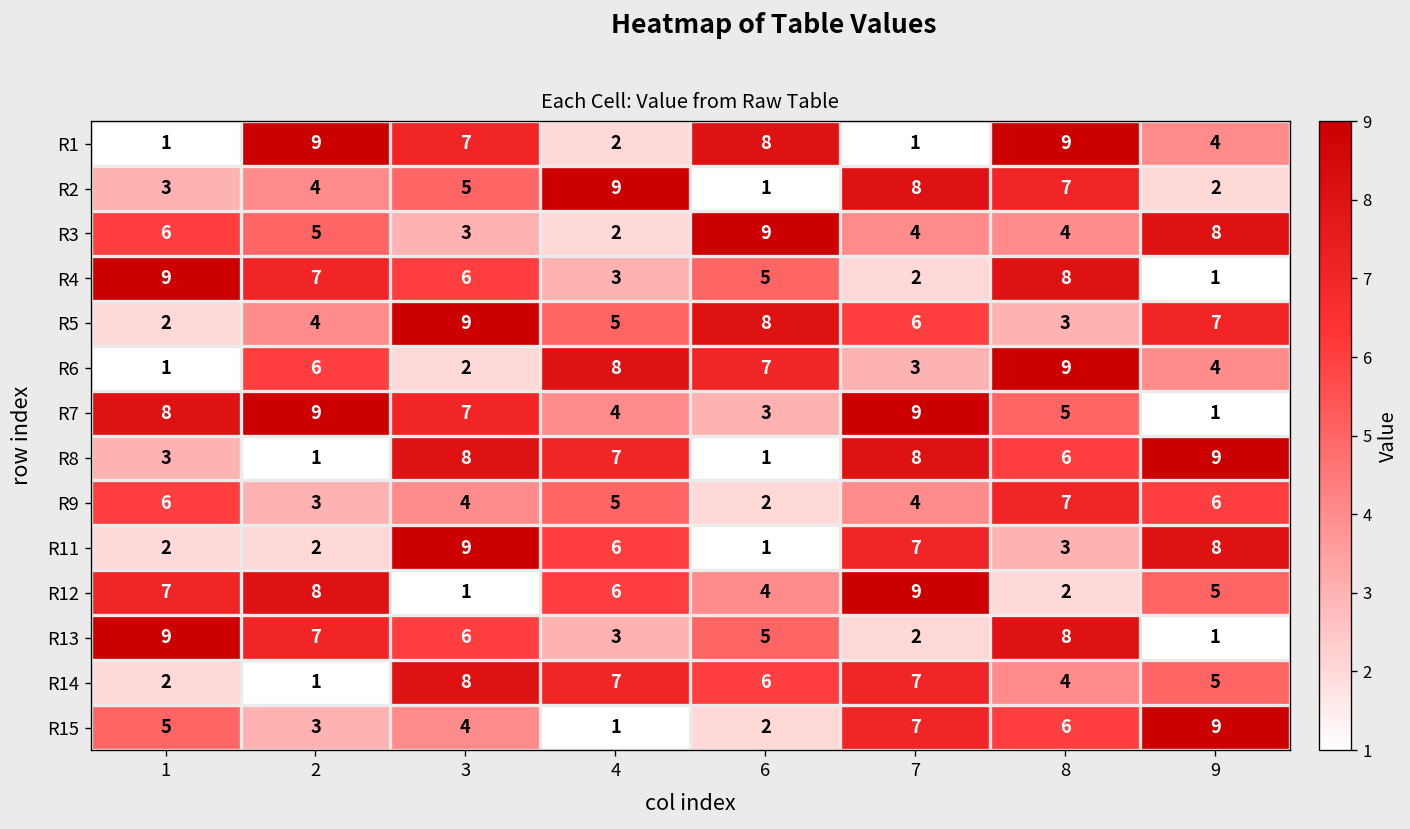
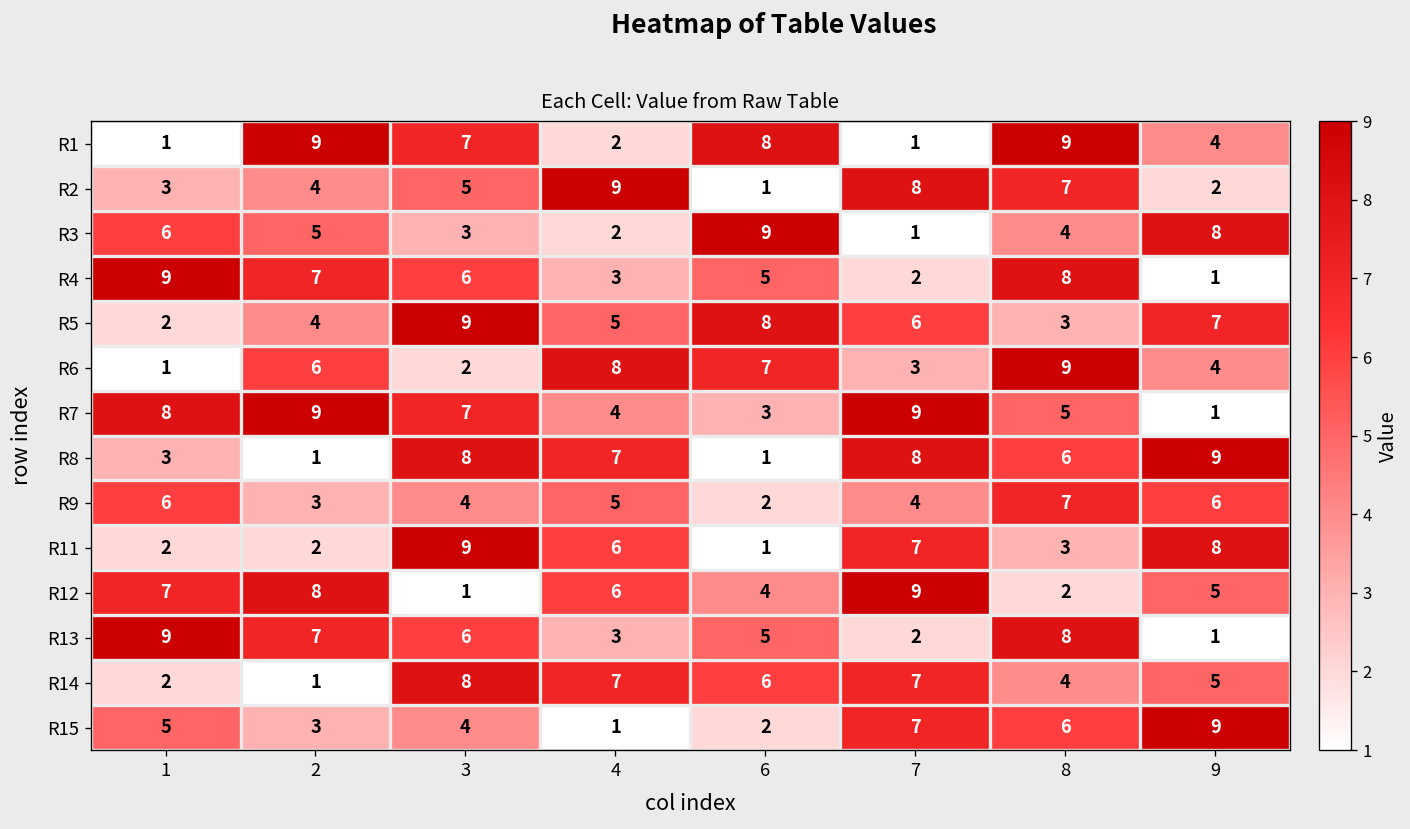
R3, 7: 4 -> 1
